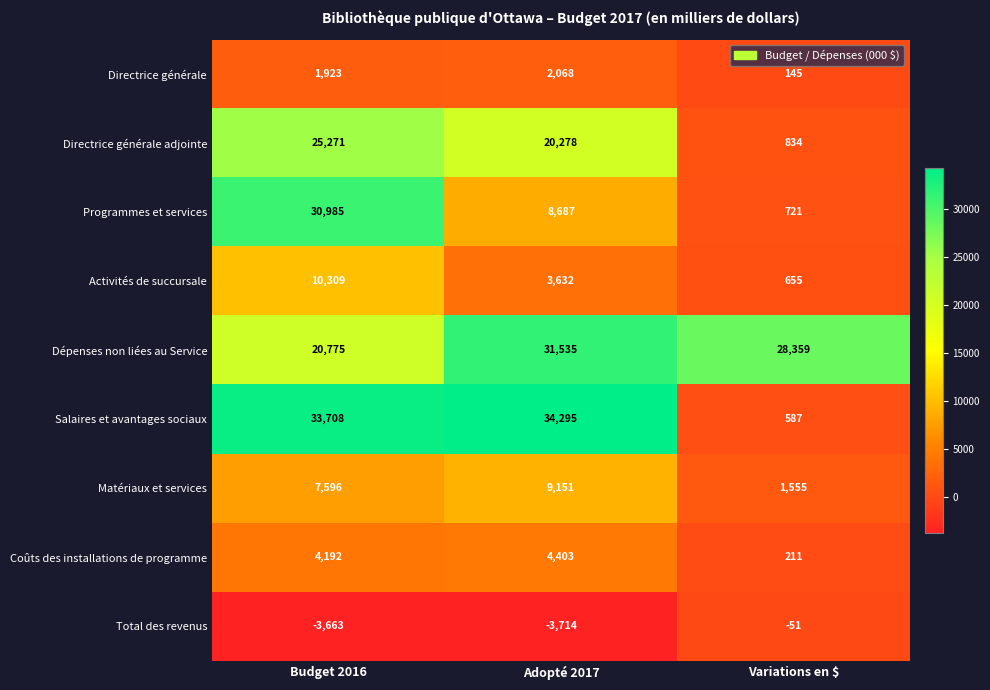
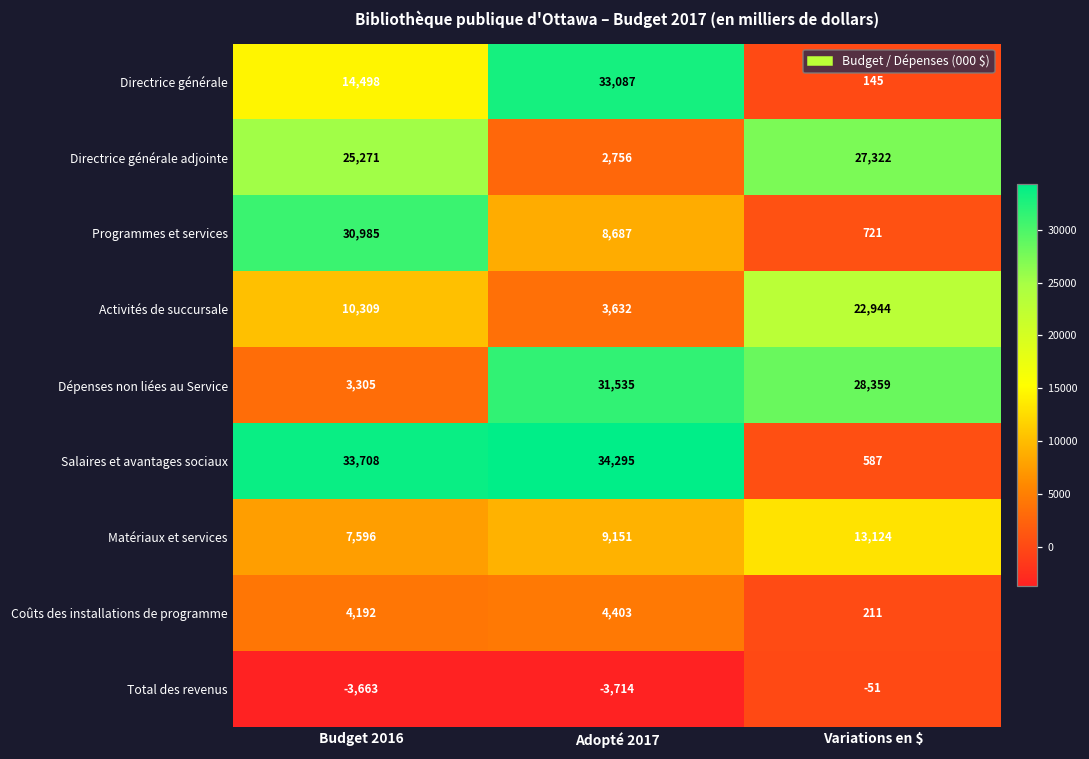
Directrice générale, Budget 2016: 1,923 -> 14,498
Directrice générale, Adopté 2017: 2,068 -> 33,087
Directrice générale adjointe, Adopté 2017: 20,278 -> 2,756
Directrice générale adjointe, Variations en $: 834 -> 27,322
Activités de succursale, Variations en $: 655 -> 22,944
Dépenses non liées au Service, Budget 2016: 20,775 -> 3,305
Matériaux et services, Variations en $: 1,555 -> 13,124
